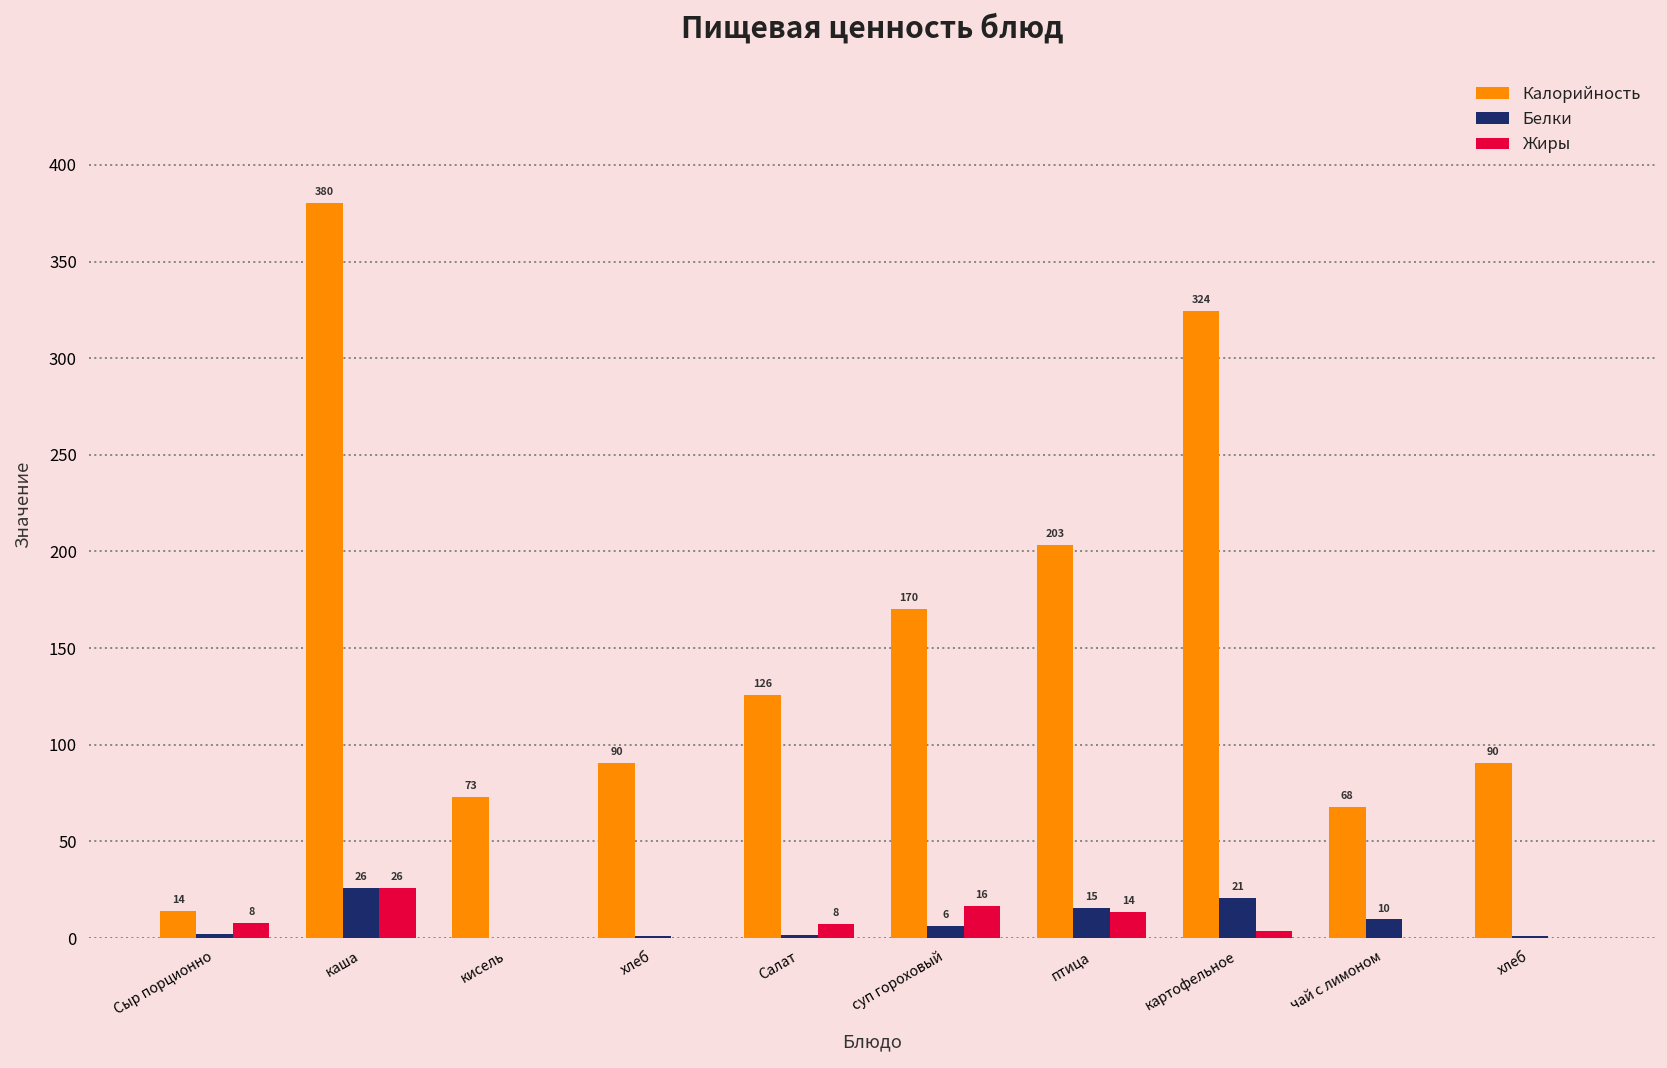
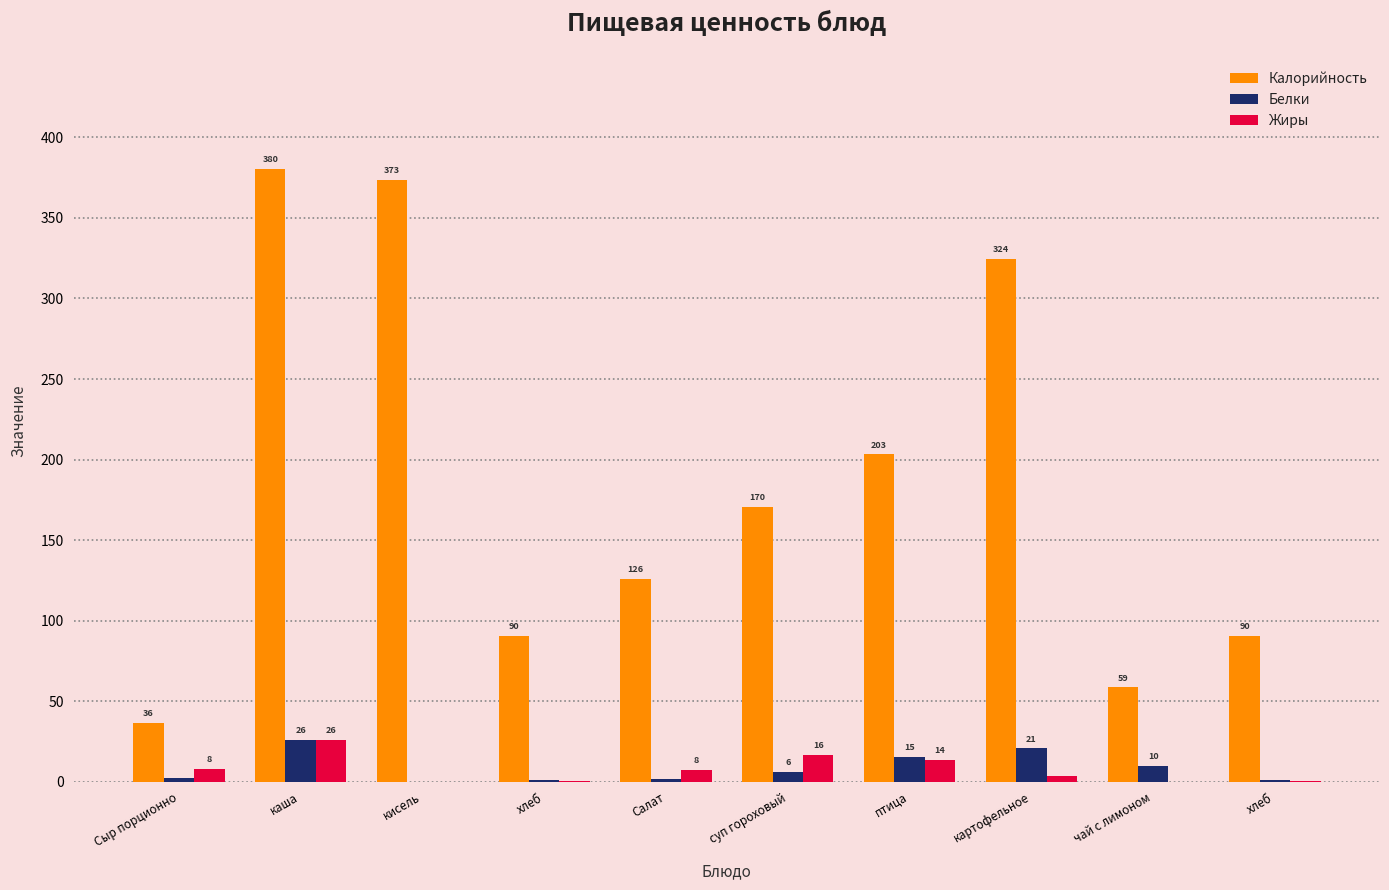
Калорийность, Сыр порционно: 14 -> 36
Калорийность, кисель: 73 -> 373
Калорийность, чай с лимоном: 68 -> 59
